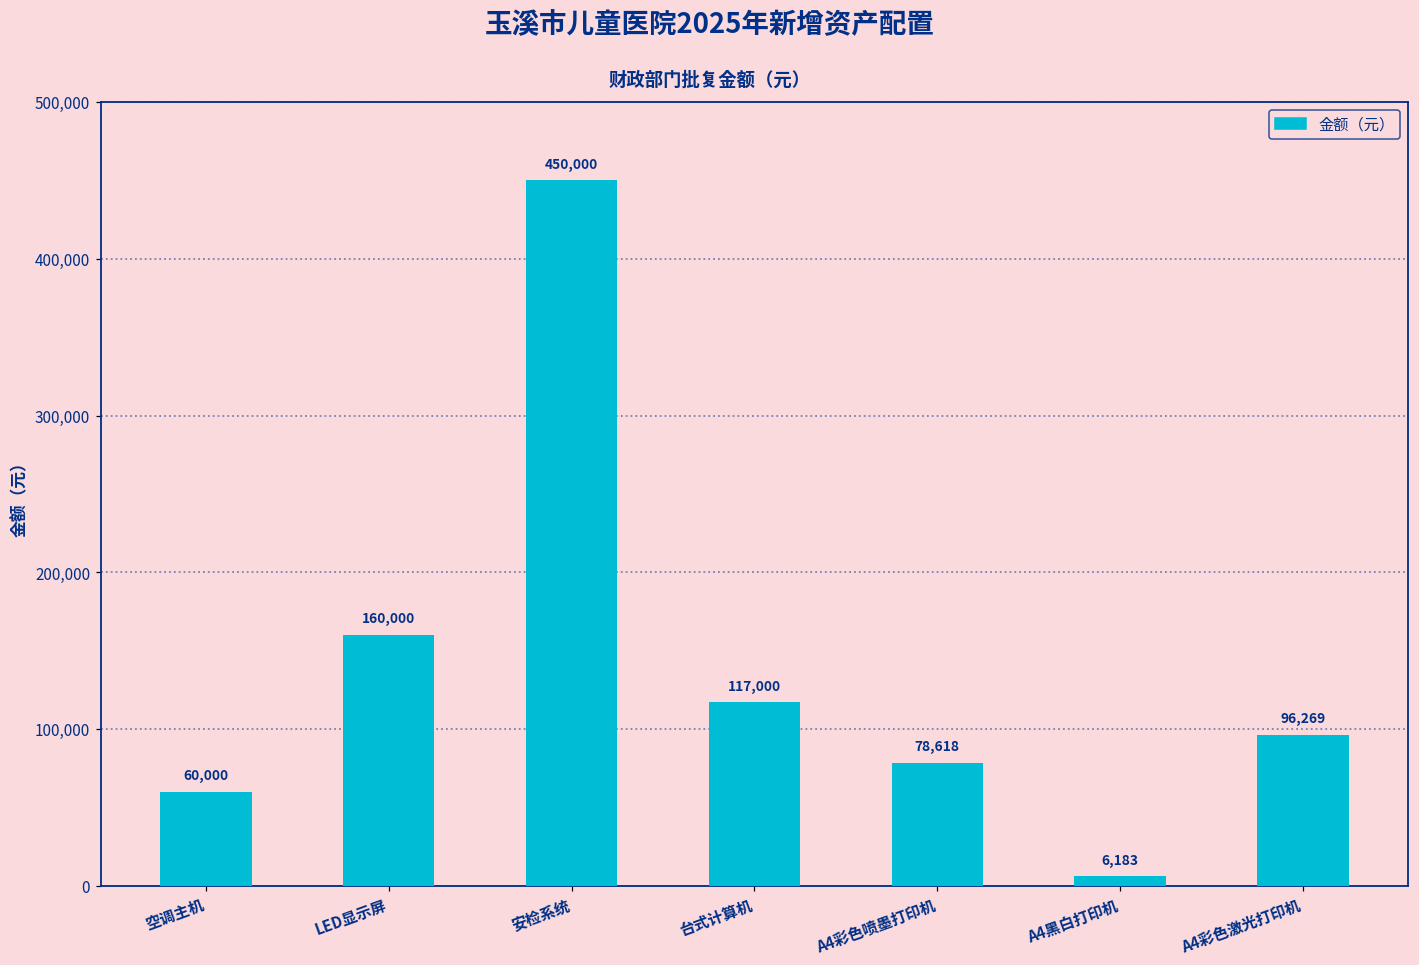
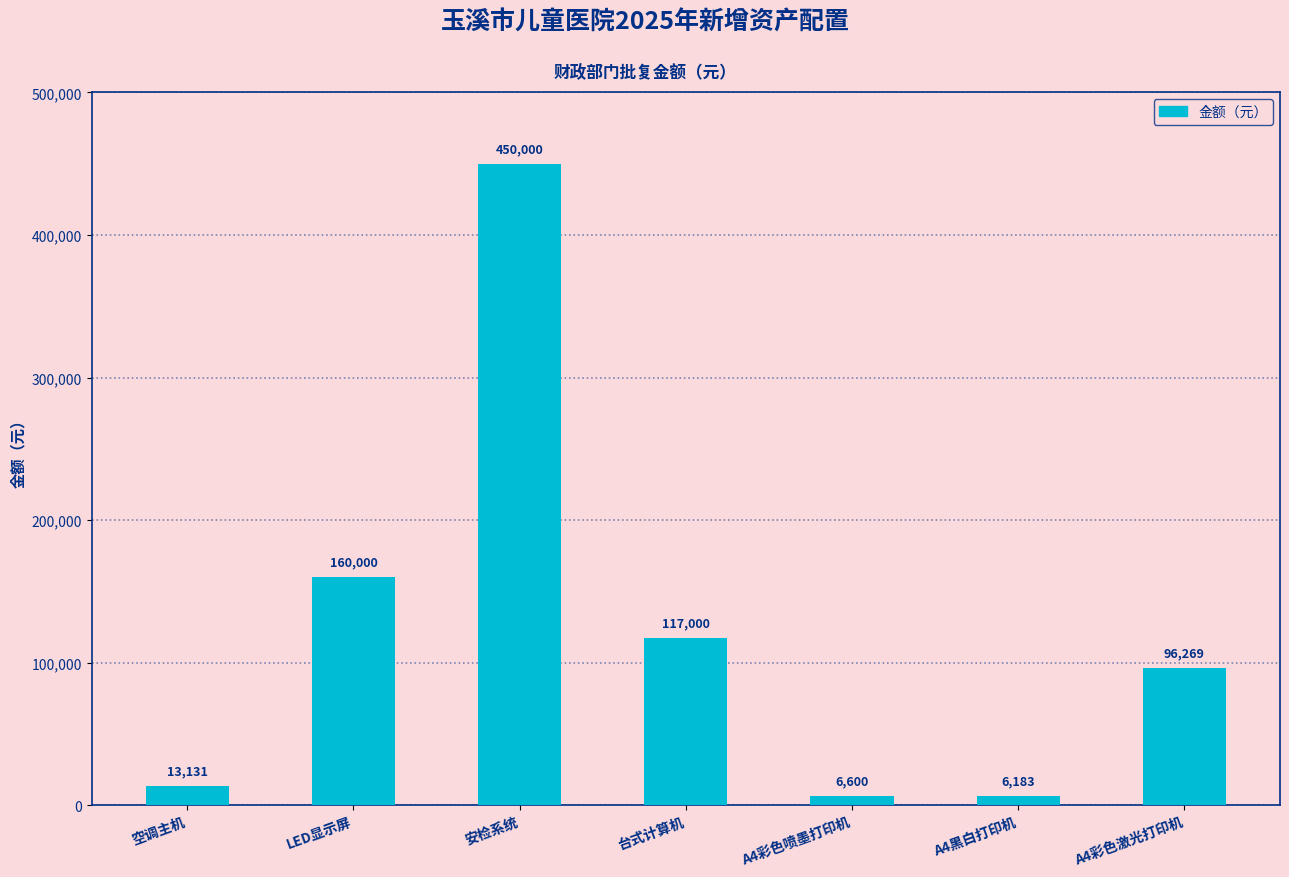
空调主机: 60,000 -> 13,131
A4彩色喷墨打印机: 78,618 -> 6,600
